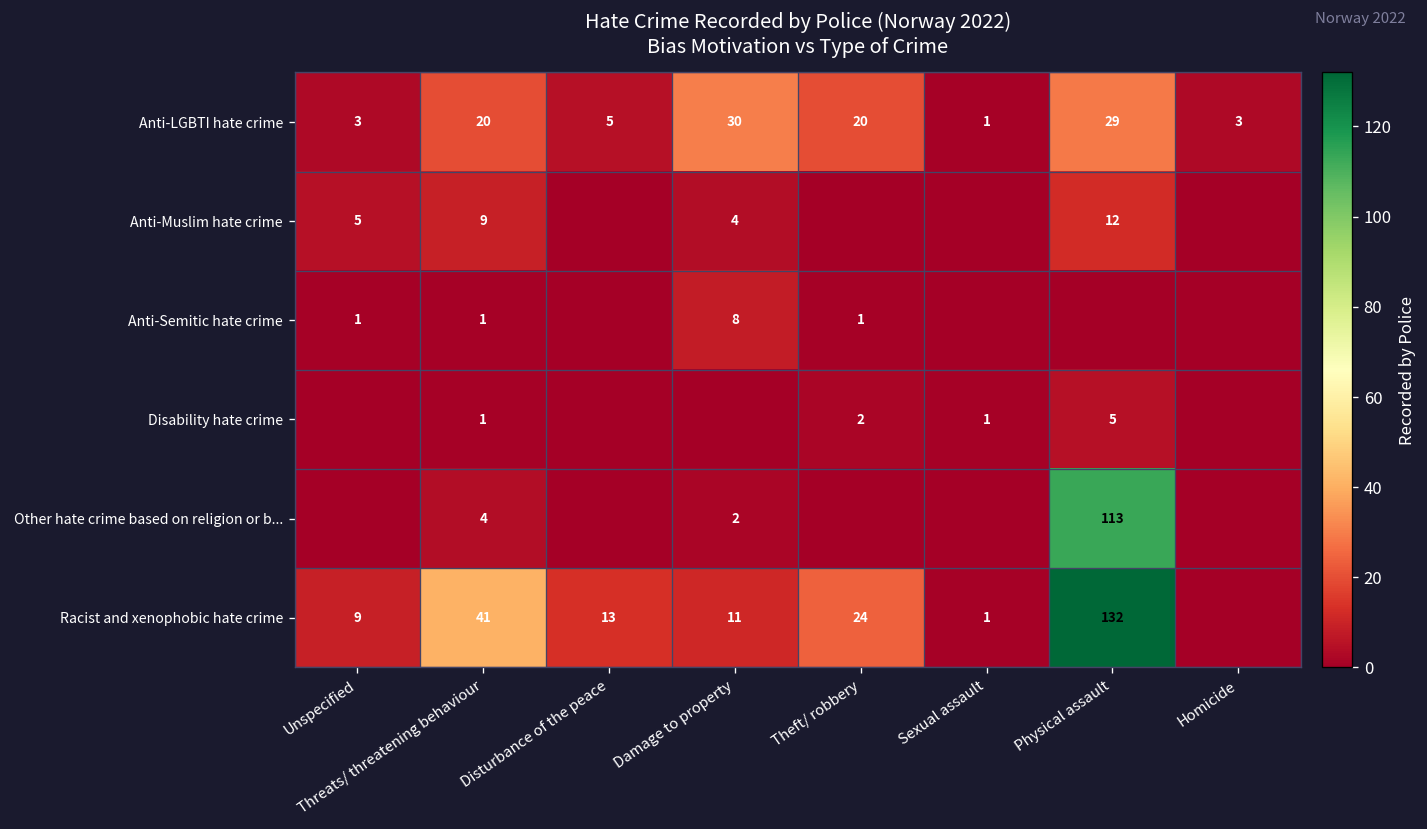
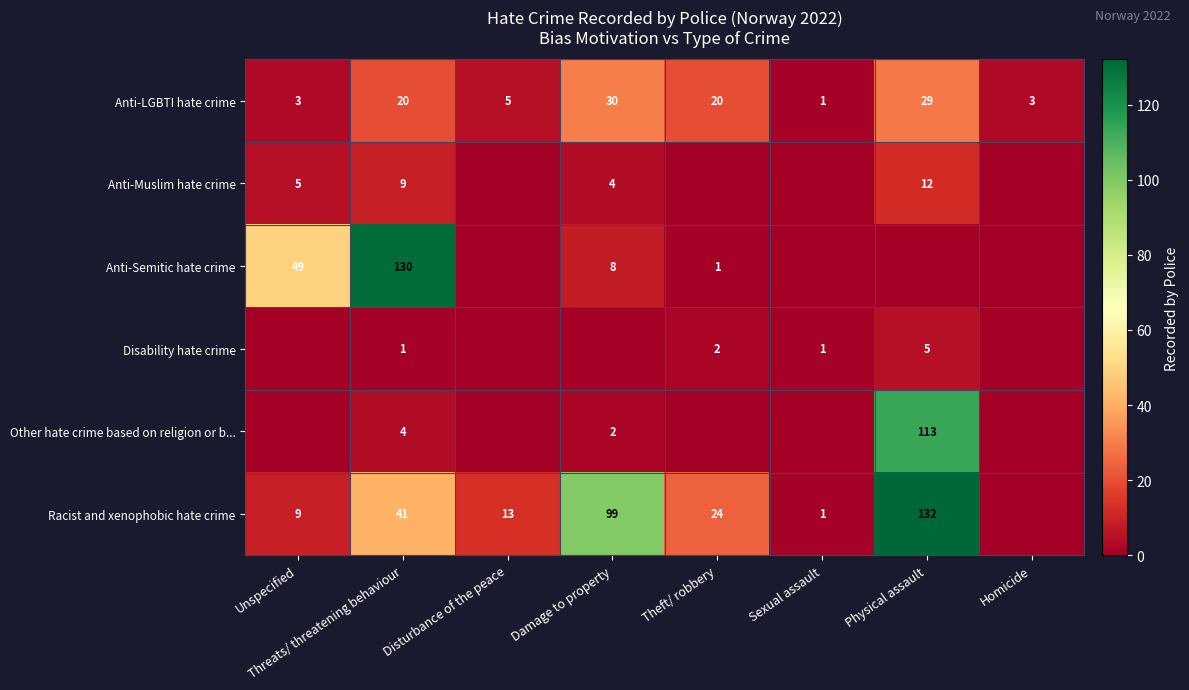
Anti-Semitic hate crime, Unspecified: 1 -> 49
Anti-Semitic hate crime, Threats/ threatening behaviour: 1 -> 130
Racist and xenophobic hate crime, Damage to property: 11 -> 99
